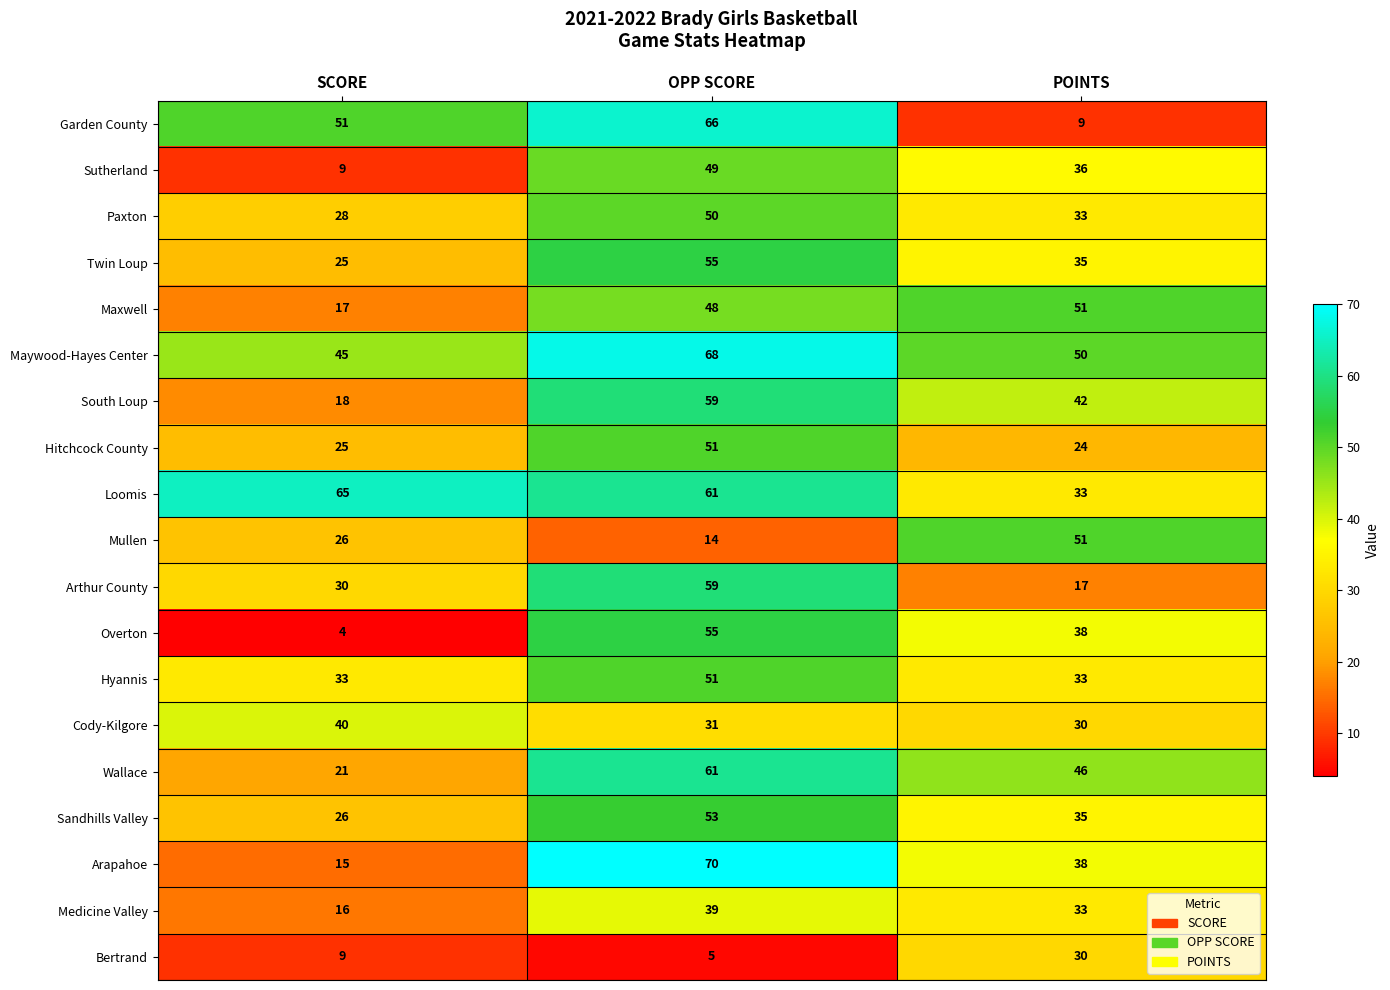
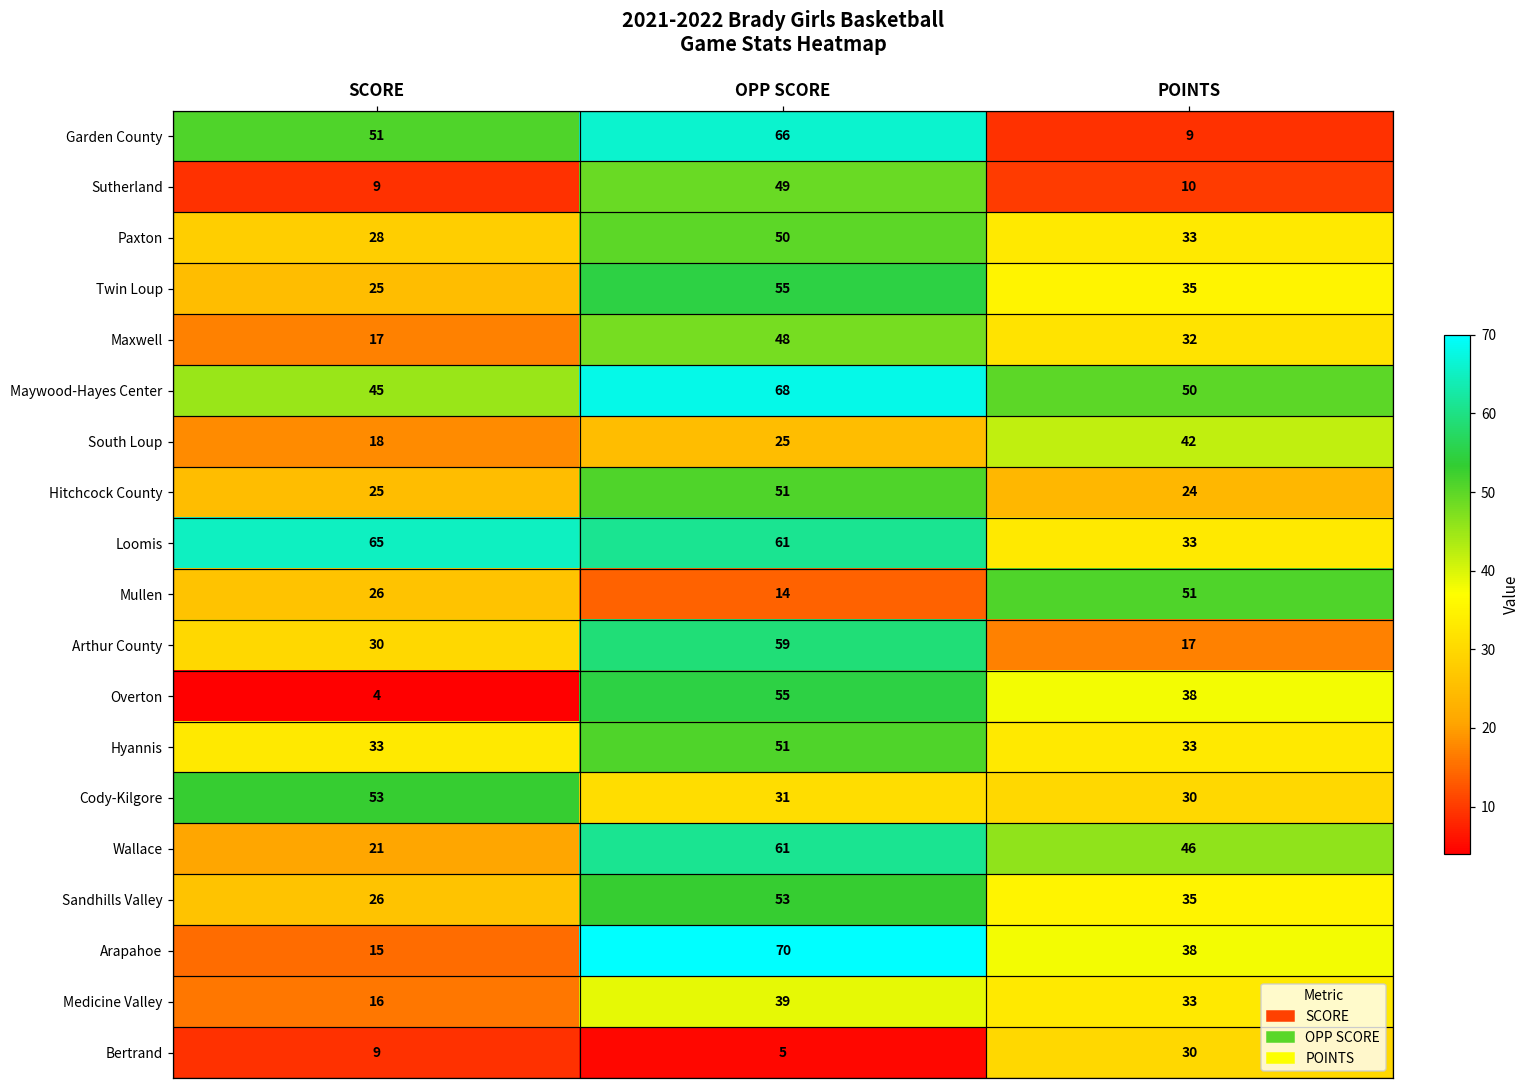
Sutherland, POINTS: 36 -> 10
Maxwell, POINTS: 51 -> 32
South Loup, OPP SCORE: 59 -> 25
Cody-Kilgore, SCORE: 40 -> 53
